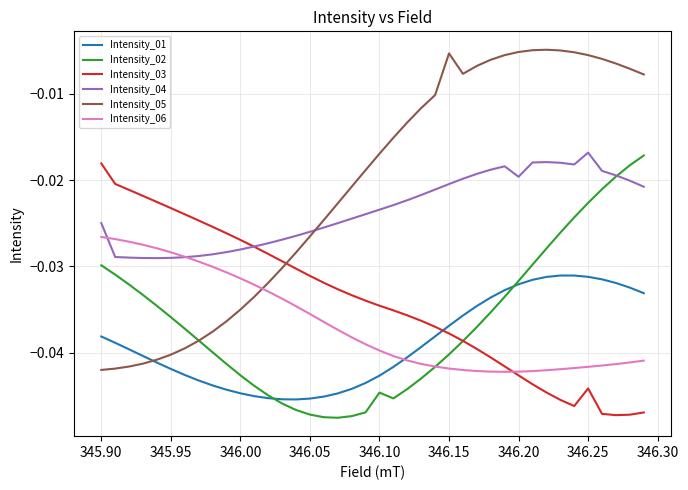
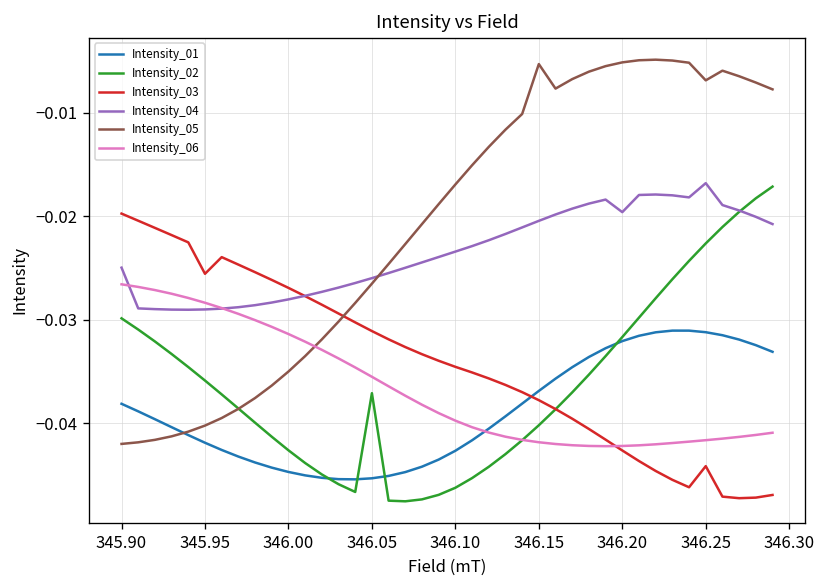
Intensity_03, 345.90: -0.018 -> -0.020
Intensity_03, 345.95: -0.023 -> -0.026
Intensity_02, 346.05: -0.047 -> -0.037
Intensity_02, 346.10: -0.045 -> -0.046
Intensity_05, 346.25: -0.005 -> -0.007
